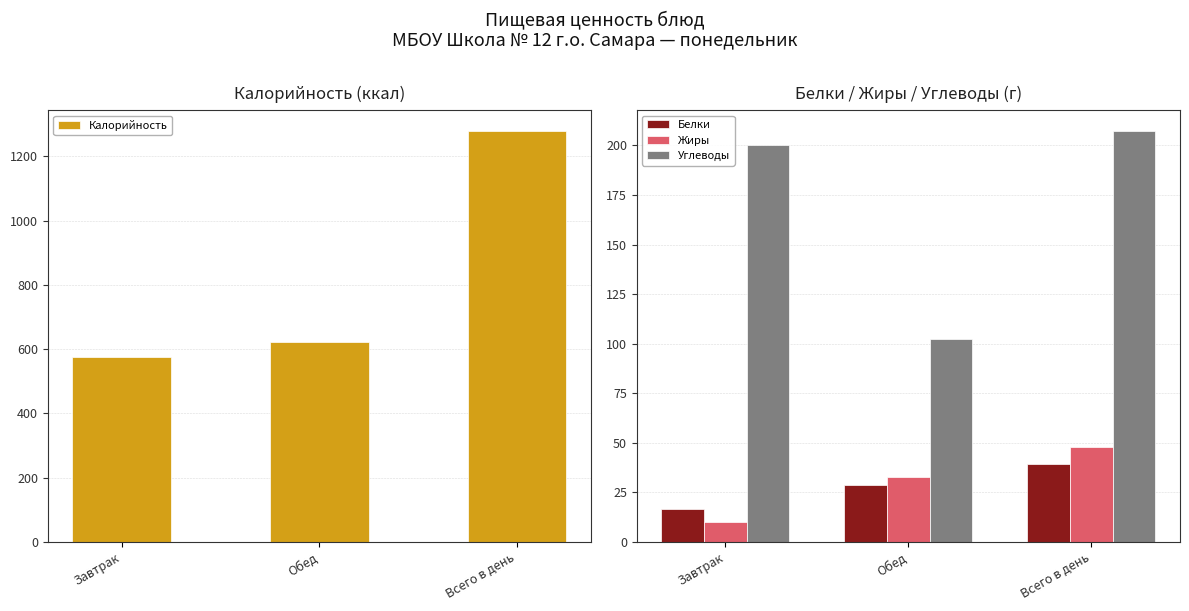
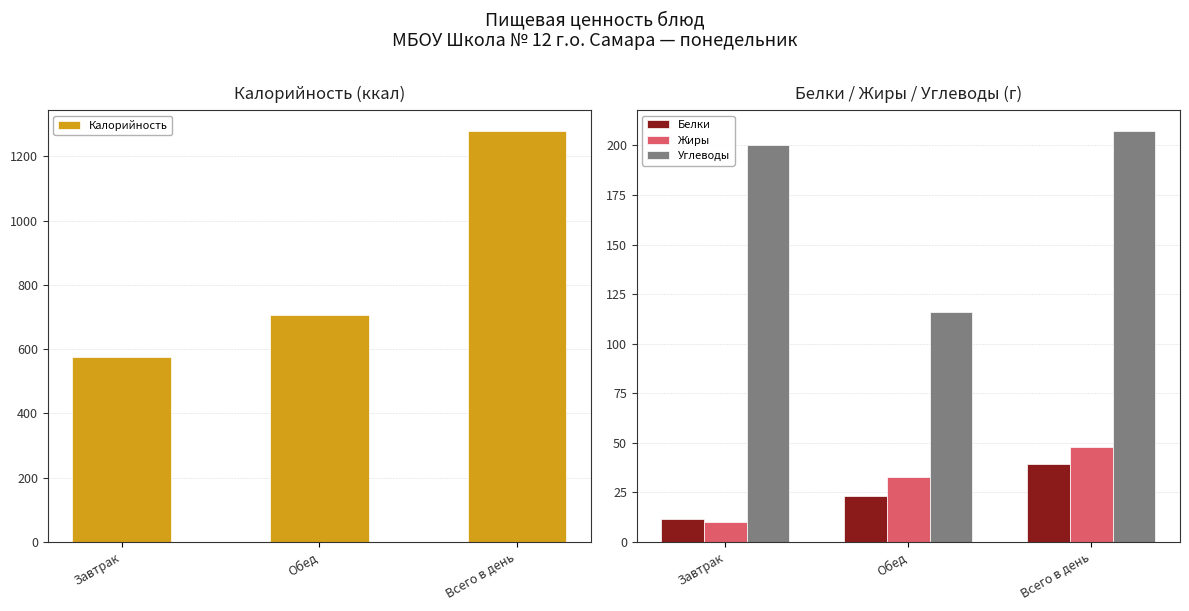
Калорийность (ккал), Обед: 620 -> 710
Белки / Жиры / Углеводы (г), Белки, Завтрак: 17 -> 11
Белки / Жиры / Углеводы (г), Белки, Обед: 28 -> 23
Белки / Жиры / Углеводы (г), Углеводы, Обед: 102 -> 116
